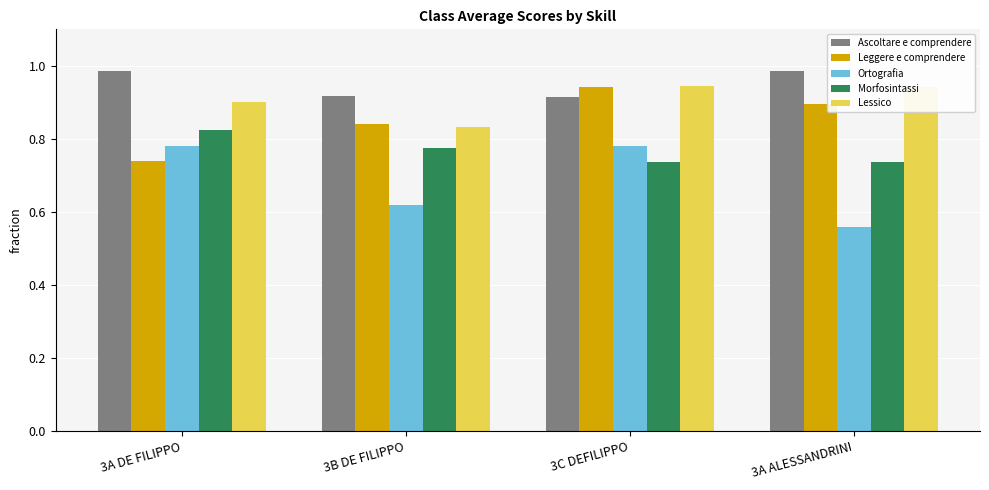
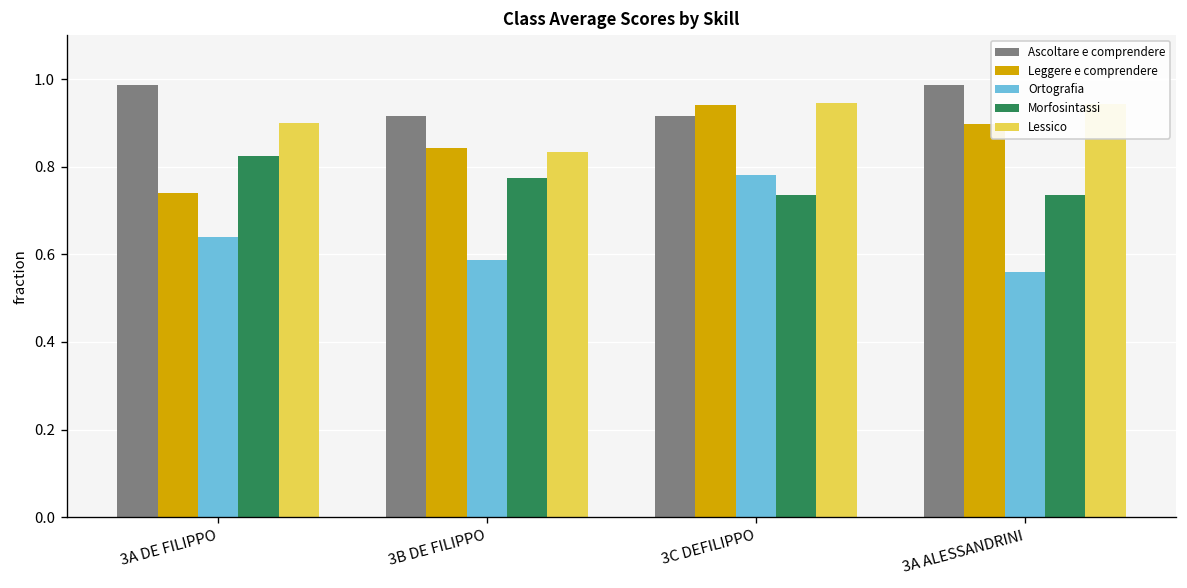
Ortografia, 3A DE FILIPPO: 0.78 -> 0.64
Ortografia, 3B DE FILIPPO: 0.62 -> 0.59
